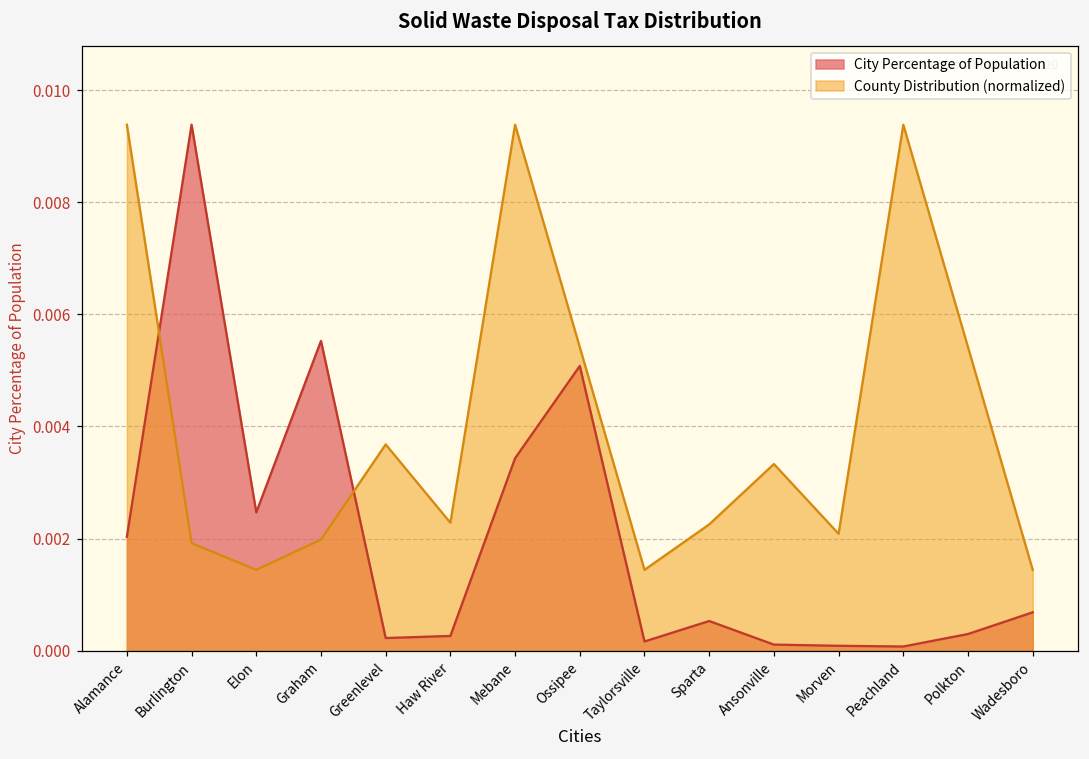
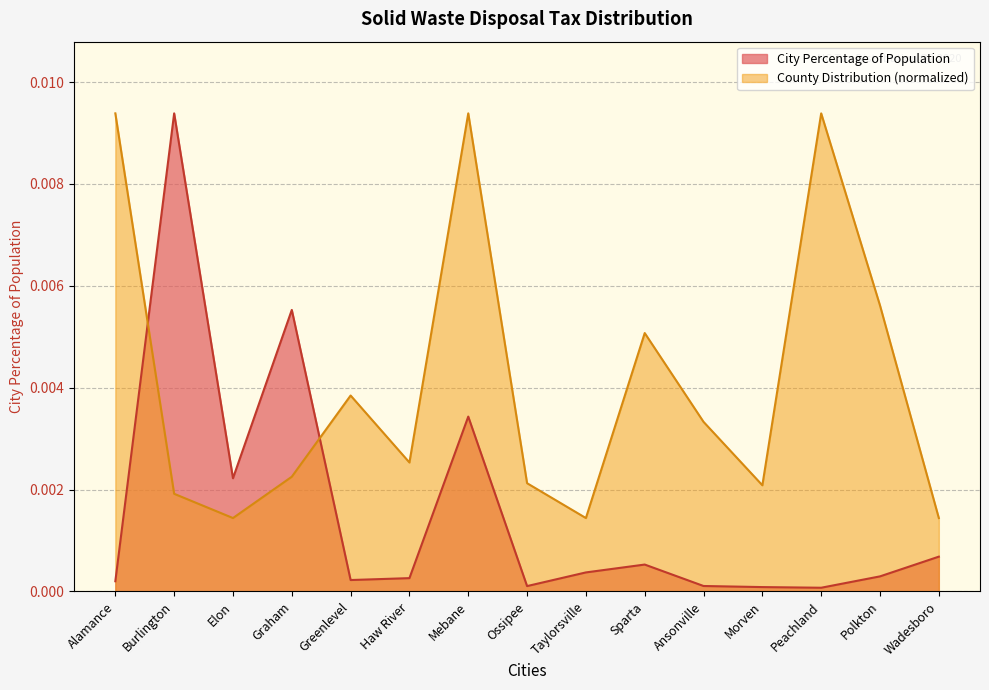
City Percentage of Population, Alamance: 0.0020 -> 0.0002
City Percentage of Population, Elon: 0.0025 -> 0.0022
County Distribution (normalized), Graham: 0.0020 -> 0.0023
County Distribution (normalized), Greenlevel: 0.0037 -> 0.0038
County Distribution (normalized), Haw River: 0.0023 -> 0.0025
City Percentage of Population, Ossipee: 0.0051 -> 0.0001
County Distribution (normalized), Ossipee: 0.0054 -> 0.0021
City Percentage of Population, Taylorsville: 0.0002 -> 0.0004
County Distribution (normalized), Sparta: 0.0023 -> 0.0051
County Distribution (normalized), Polkton: 0.0054 -> 0.0056
